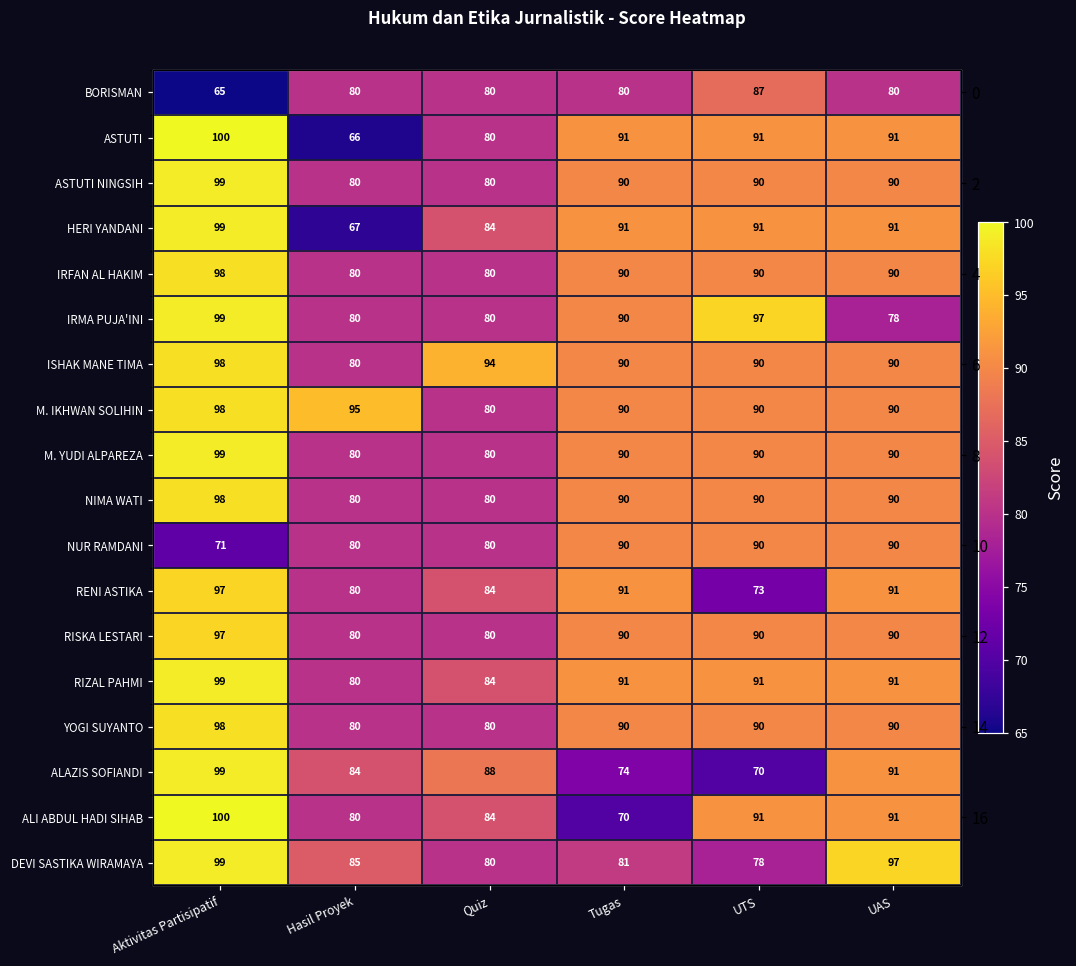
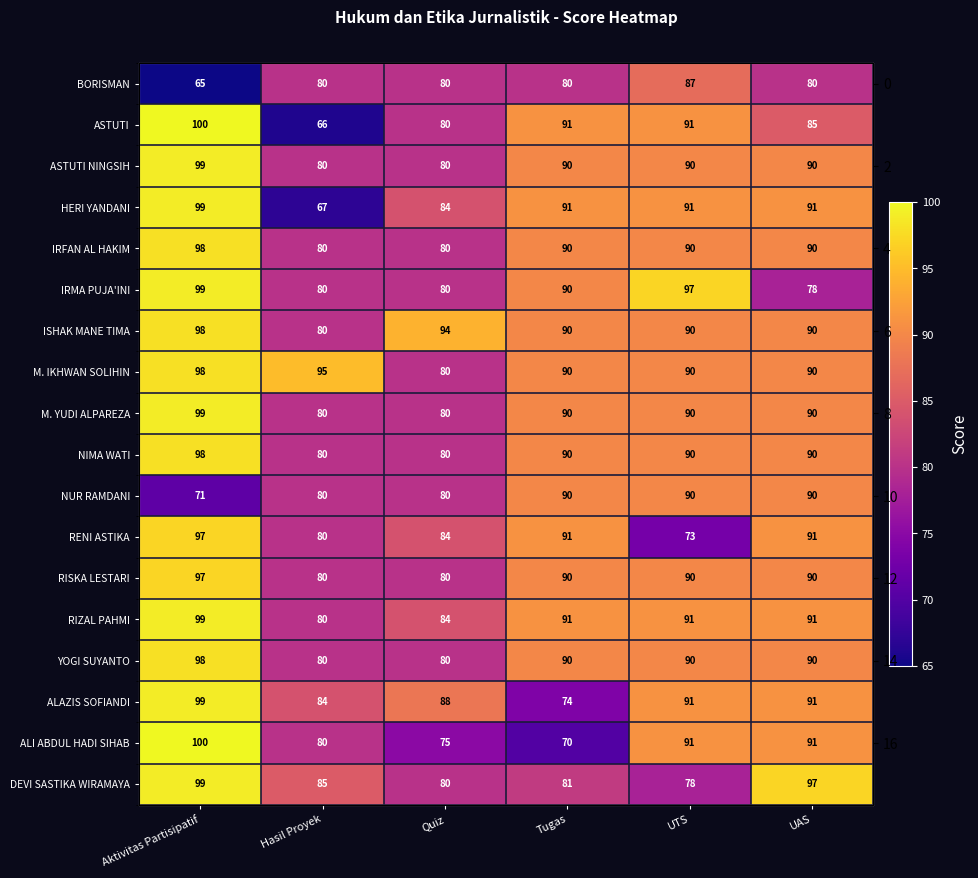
ASTUTI, UAS: 91 -> 85
ALAZIS SOFIANDI, UTS: 70 -> 91
ALI ABDUL HADI SIHAB, Quiz: 84 -> 75
